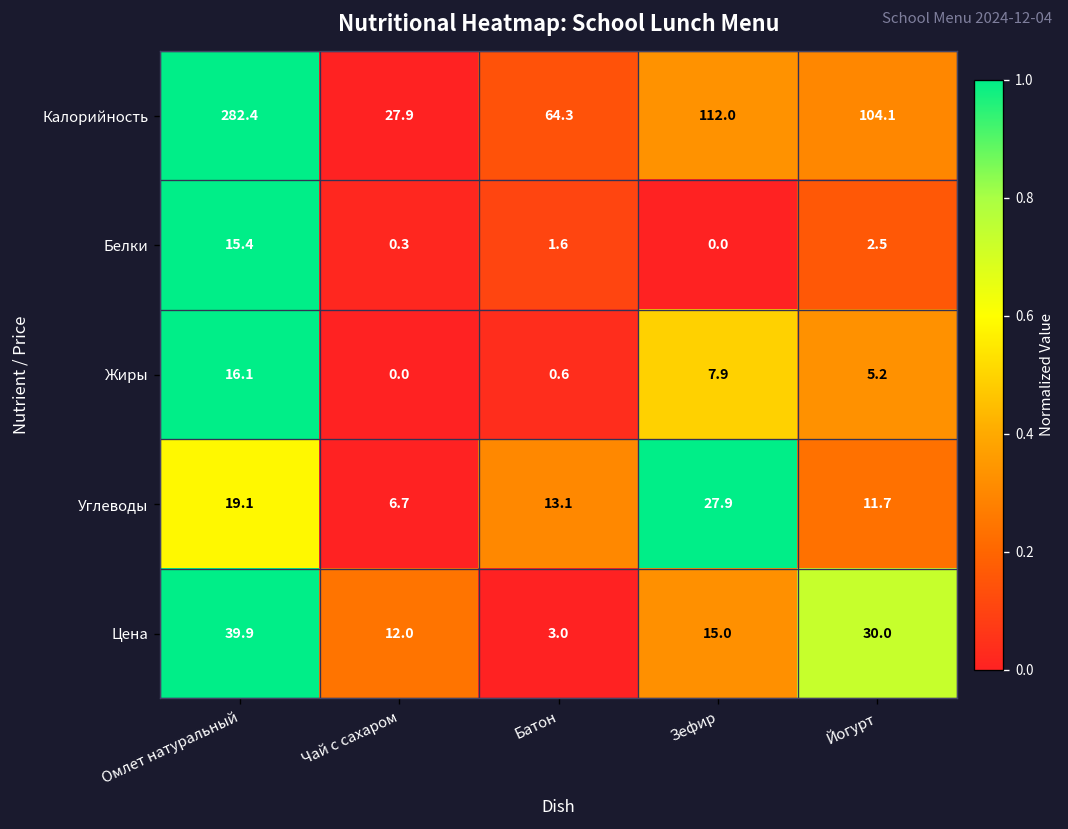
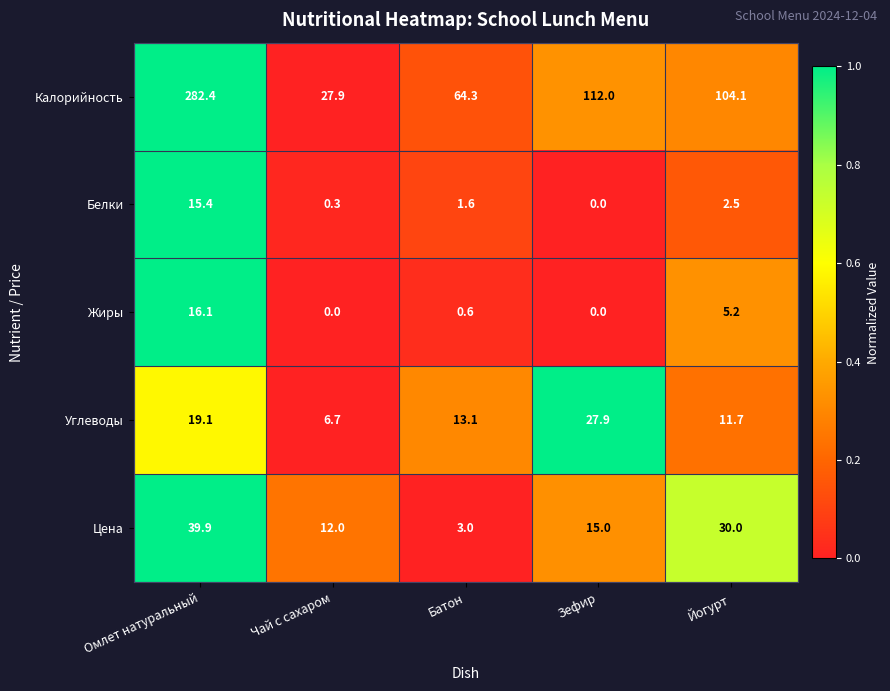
Жиры, Зефир: 7.9 -> 0.0
